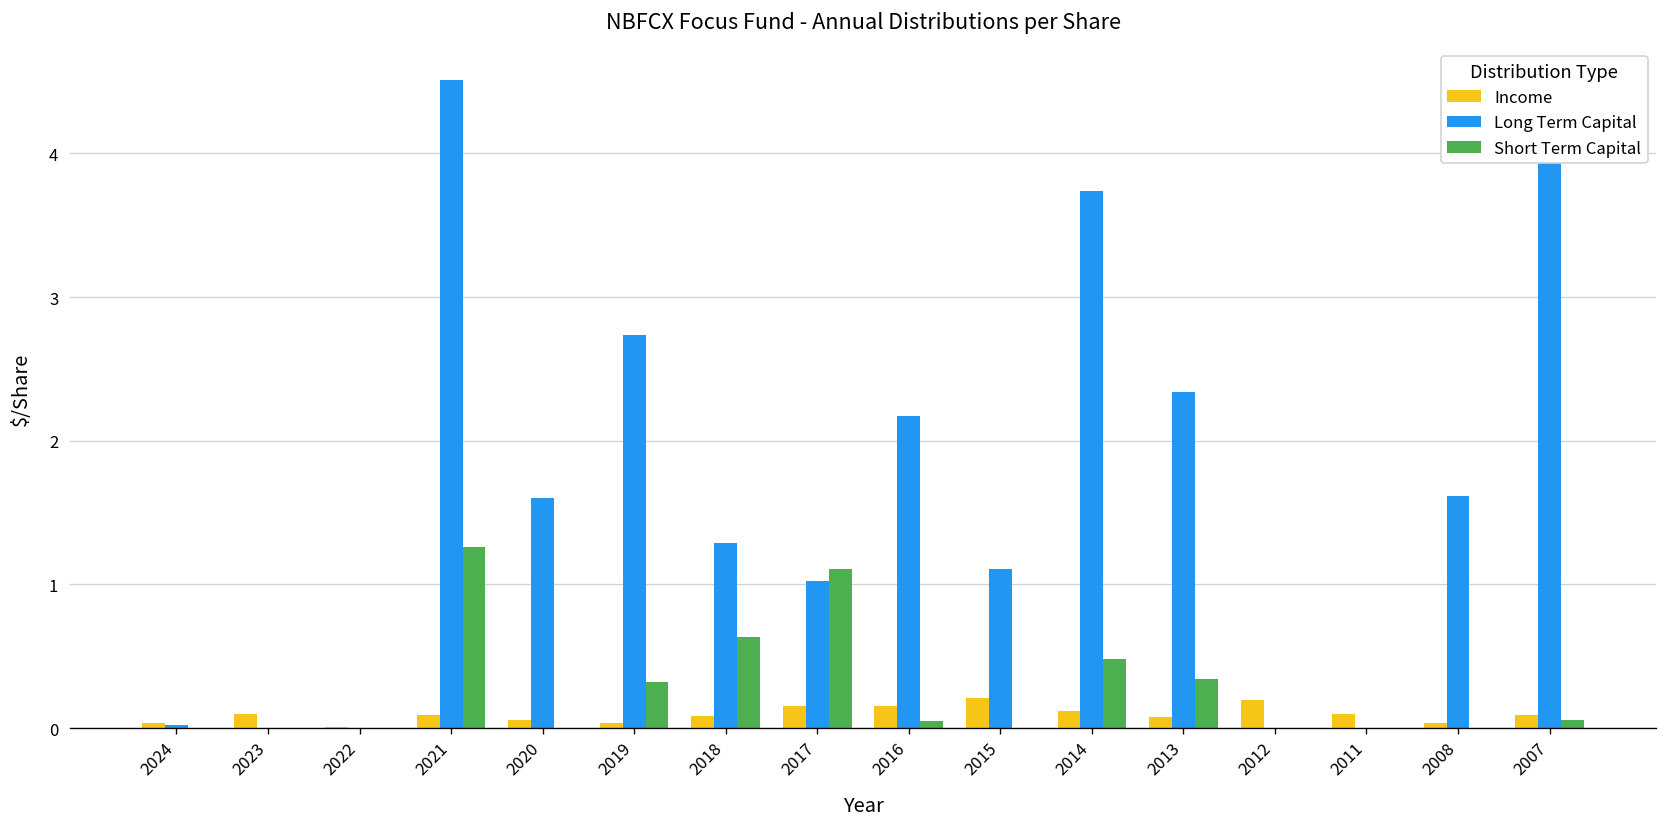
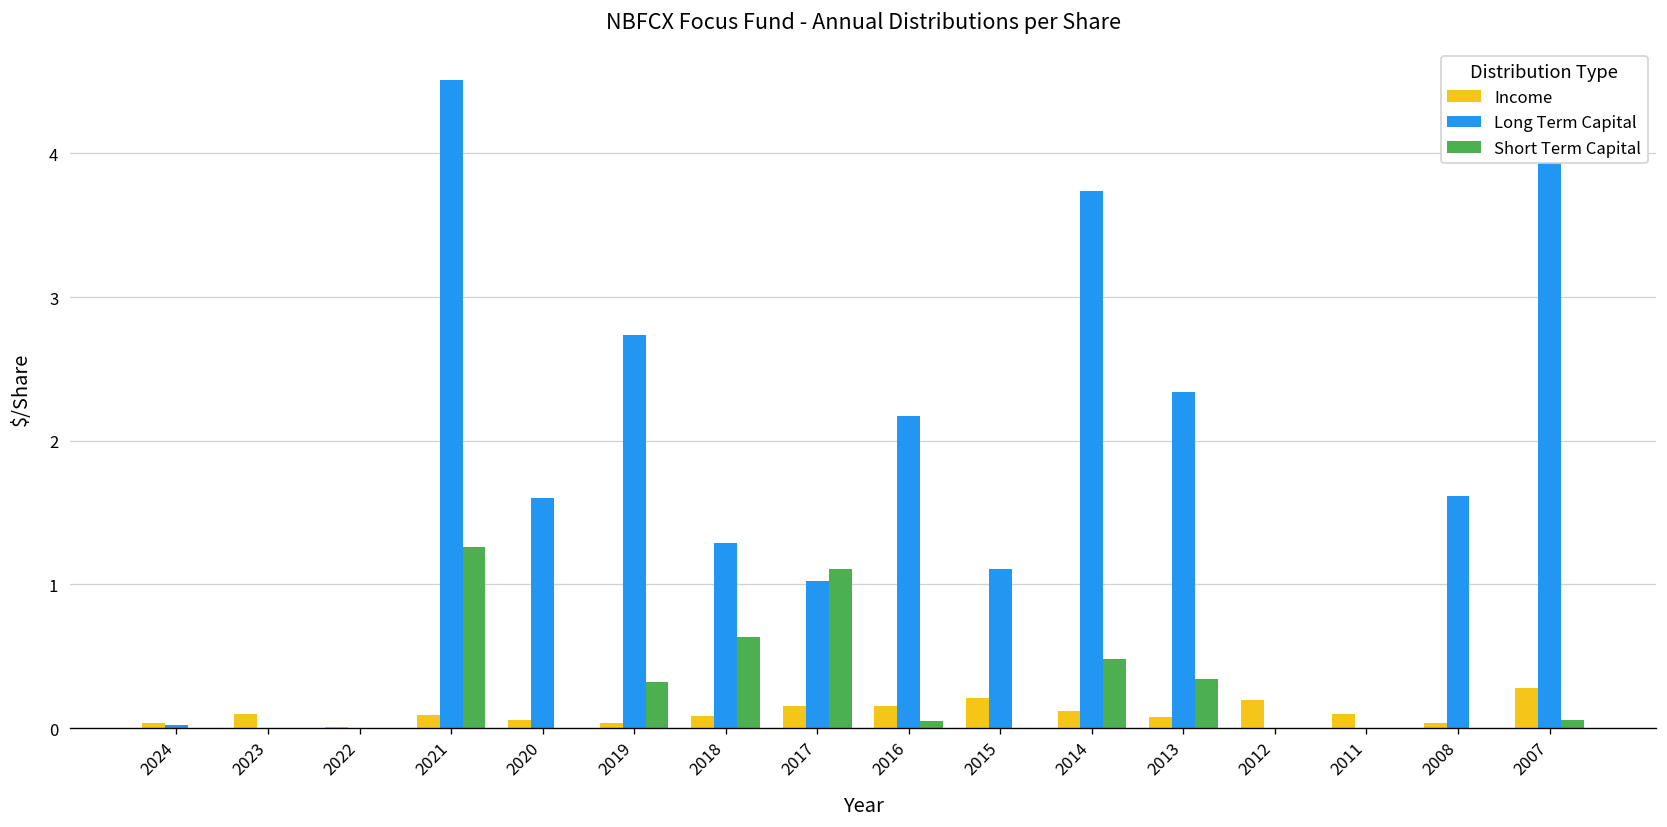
Income, 2007: 0.09 -> 0.28
